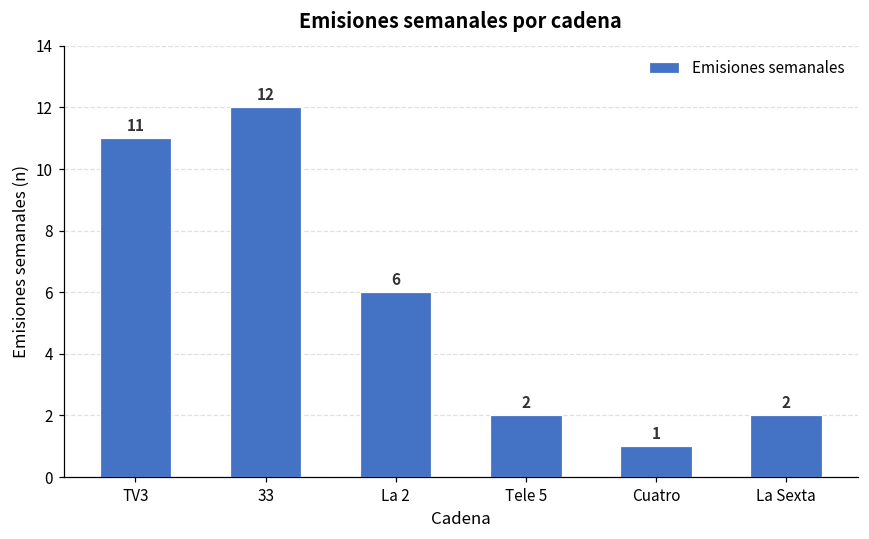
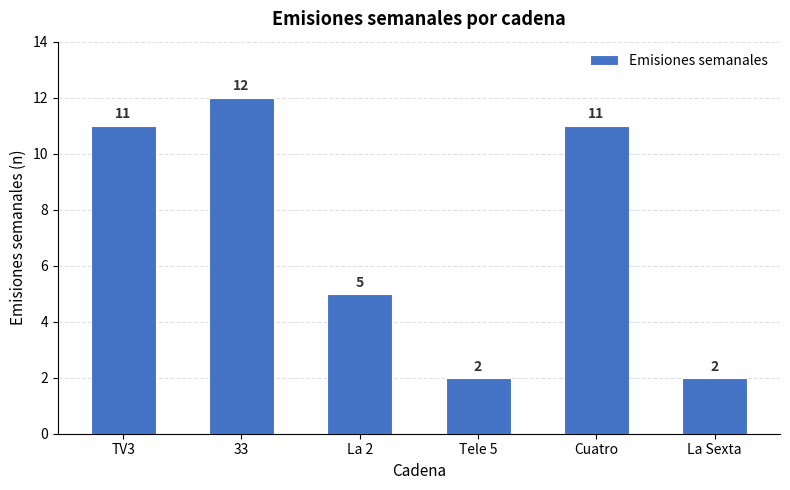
La 2: 6 -> 5
Cuatro: 1 -> 11
